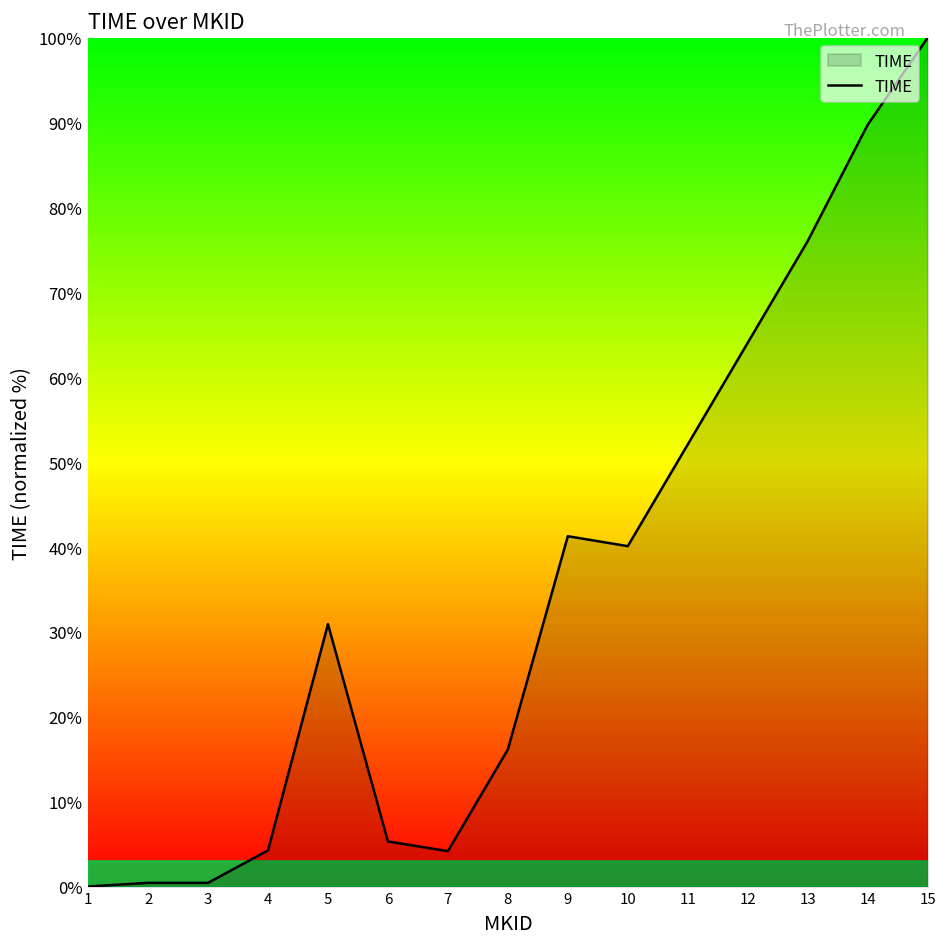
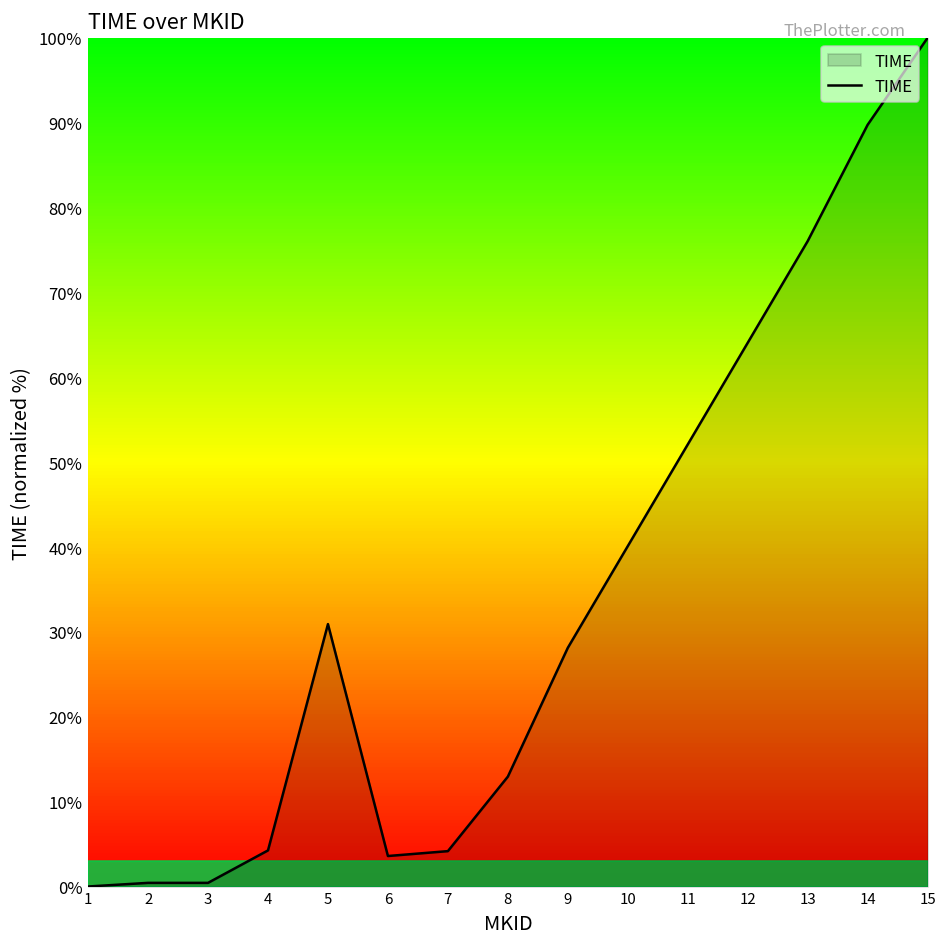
6: 5% -> 4%
8: 16% -> 13%
9: 41% -> 28%
